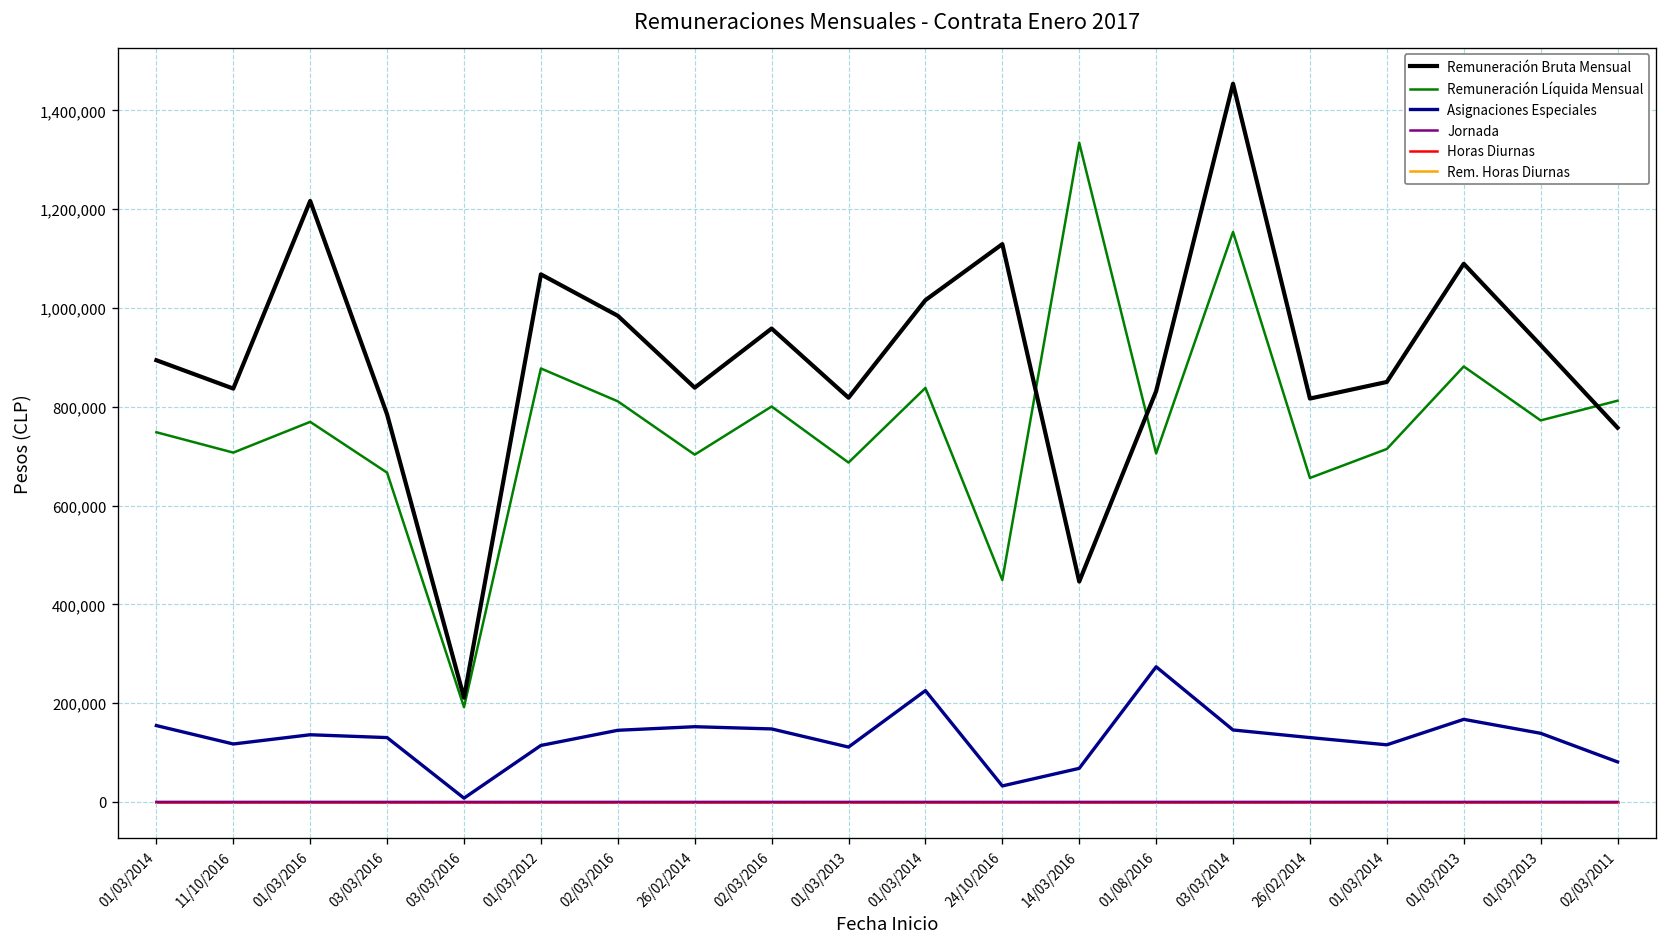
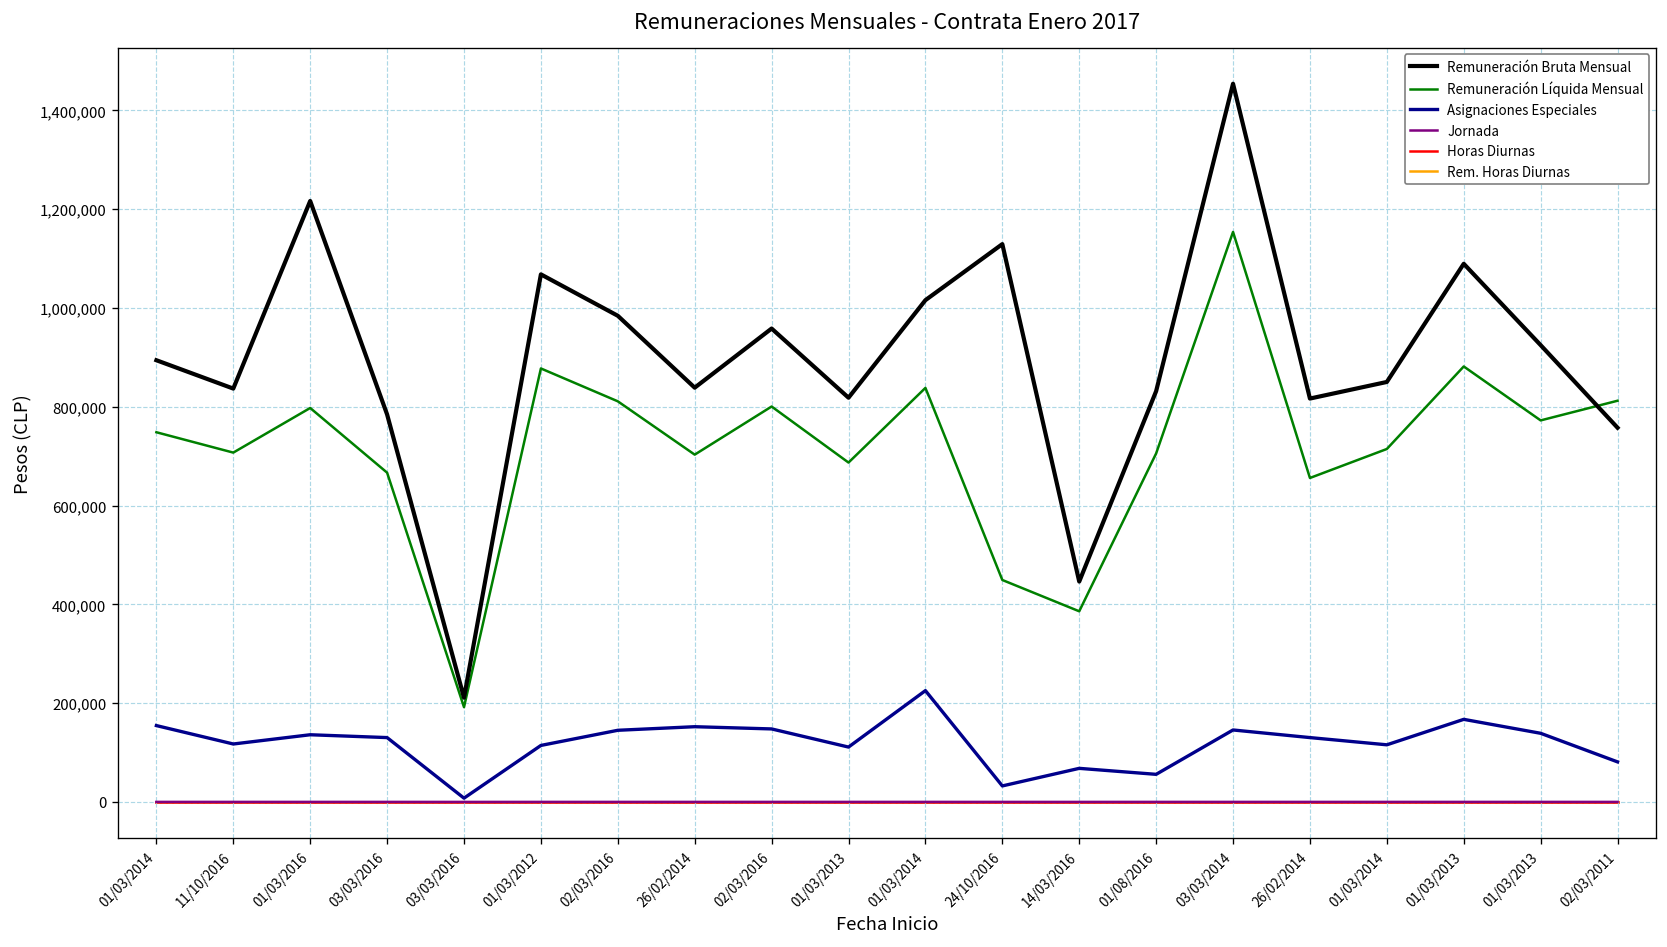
Remuneración Líquida Mensual, 01/03/2016: 770,000 -> 800,000
Remuneración Líquida Mensual, 14/03/2016: 1,330,000 -> 390,000
Asignaciones Especiales, 01/08/2016: 270,000 -> 60,000
